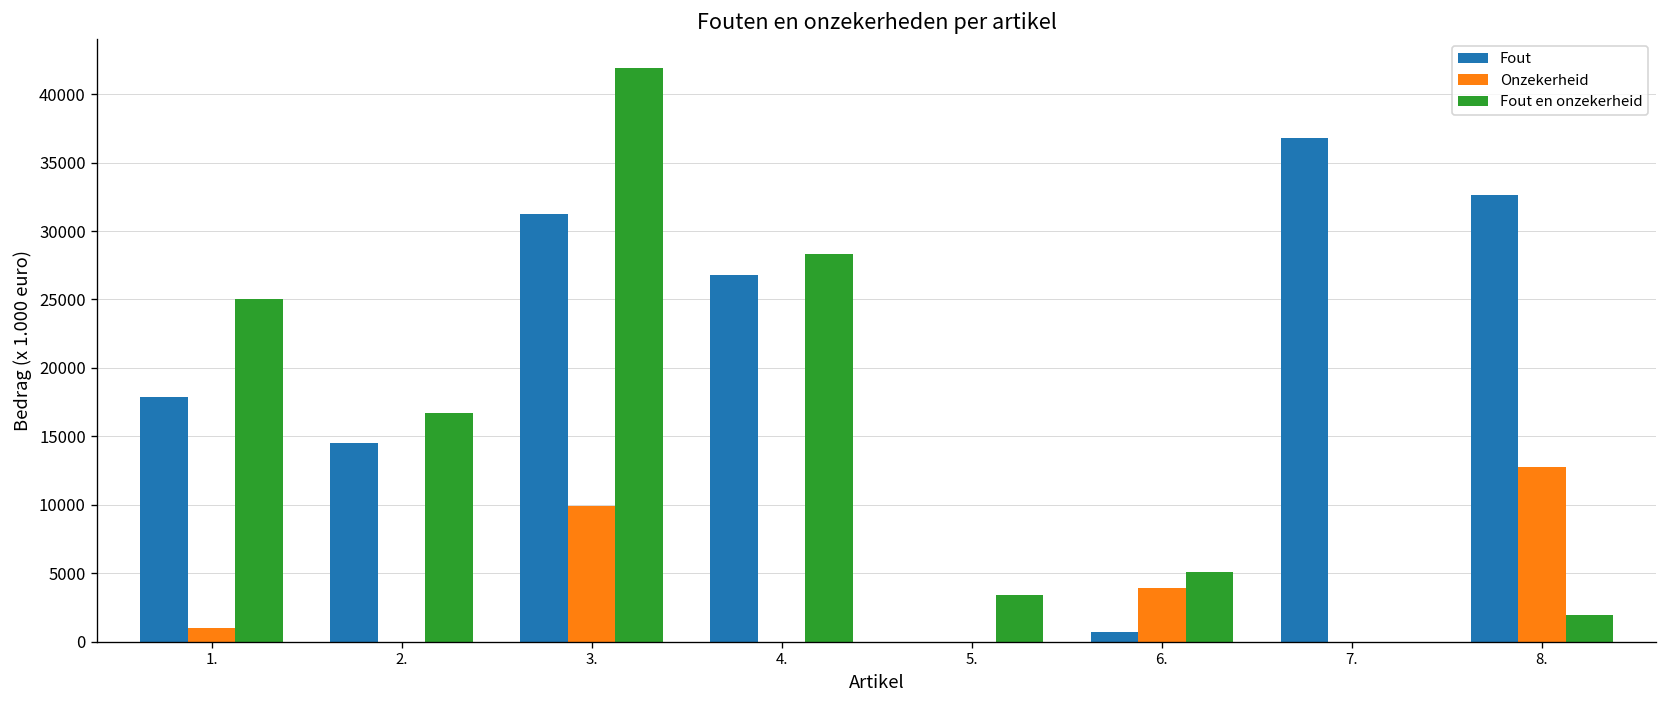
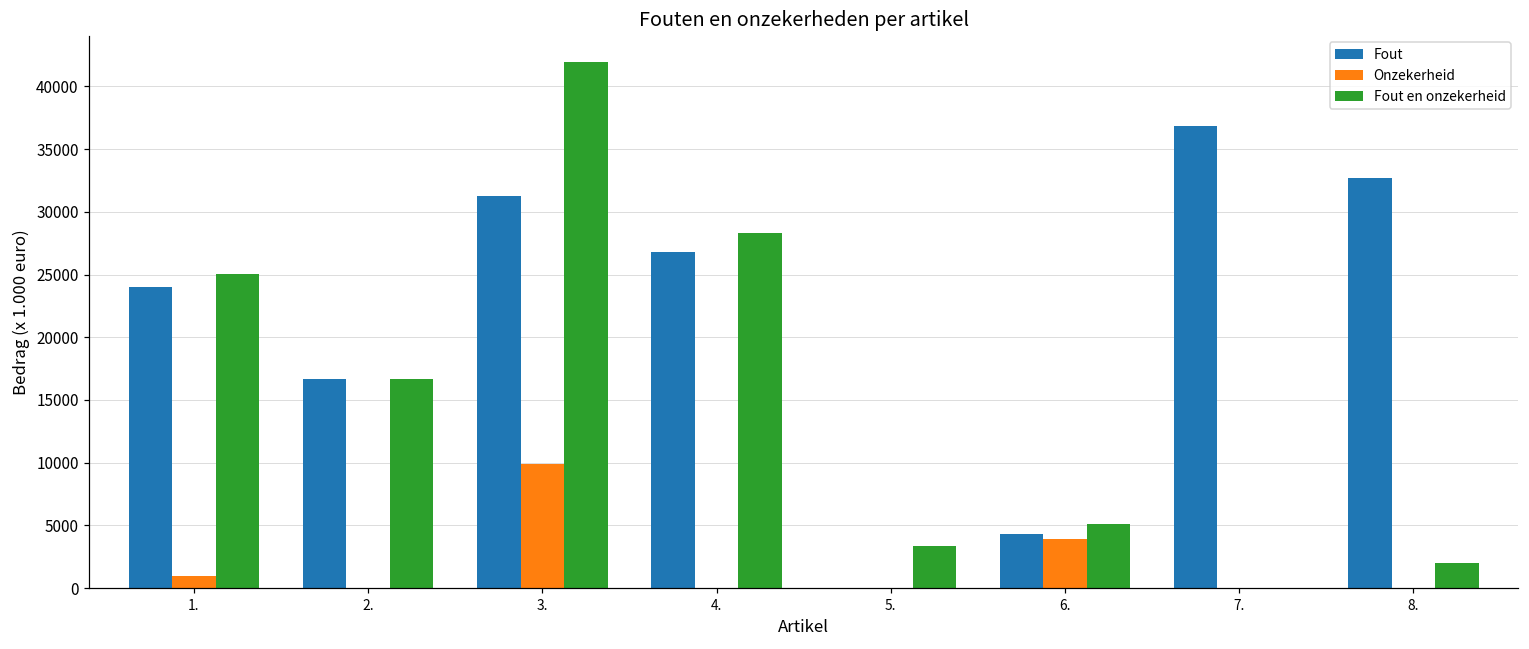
Fout, 1.: 17900 -> 24000
Fout, 2.: 14500 -> 16700
Fout, 6.: 700 -> 4300
Onzekerheid, 8.: 12800 -> 0
